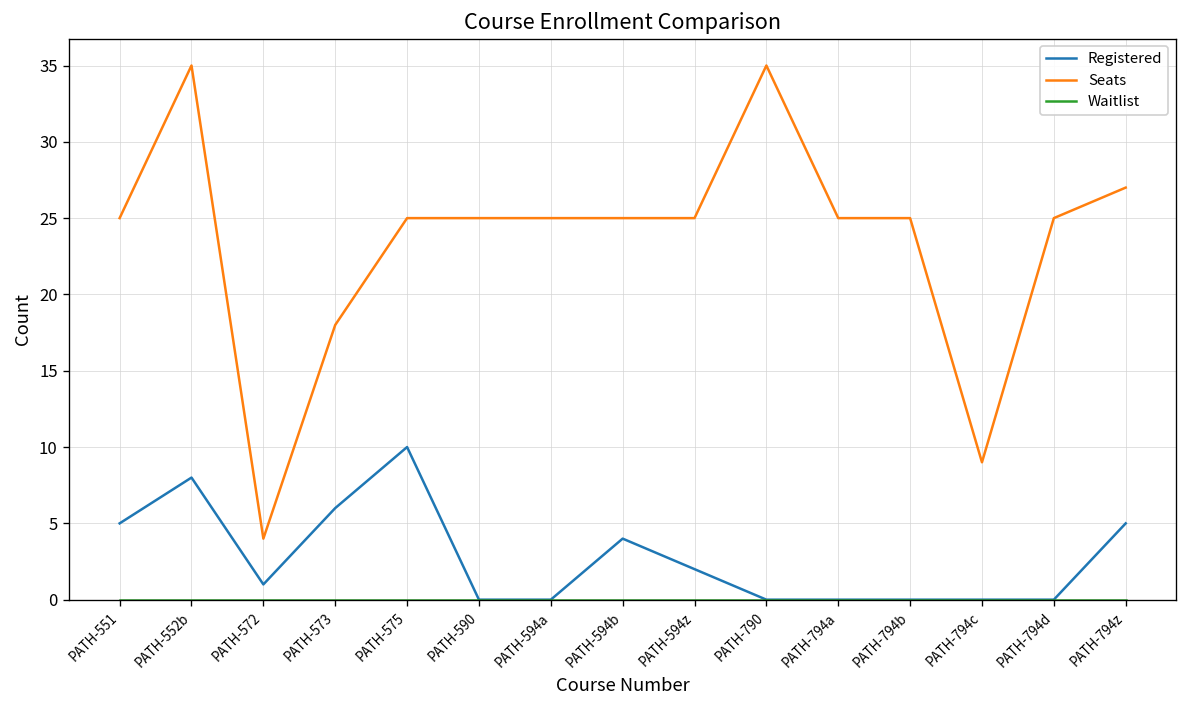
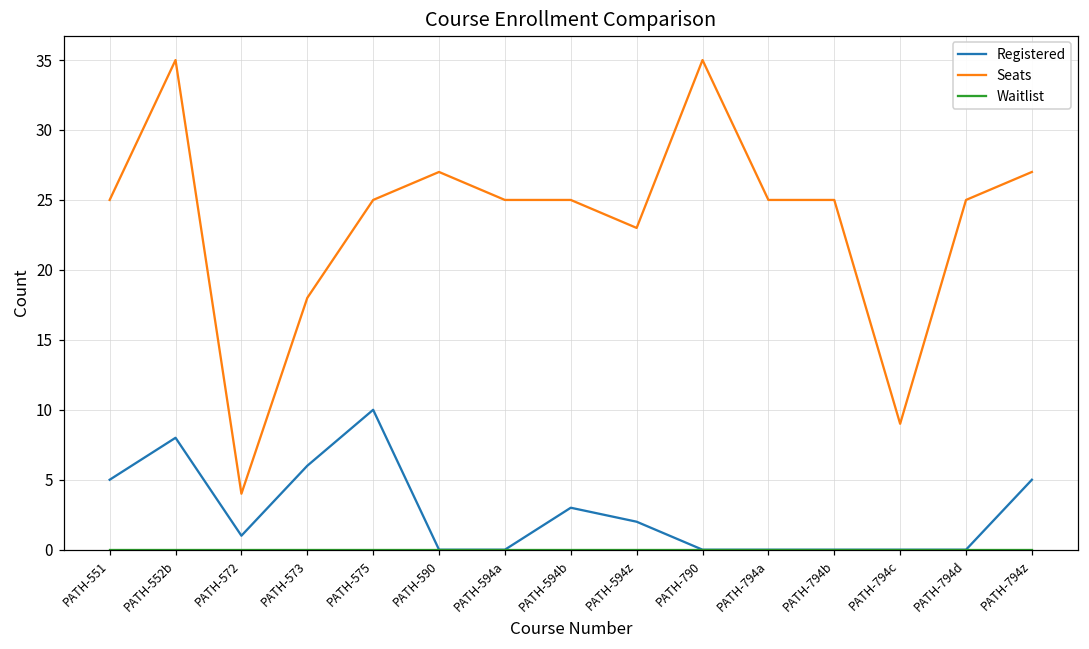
Seats, PATH-590: 25 -> 27
Registered, PATH-594b: 4 -> 3
Seats, PATH-594z: 25 -> 23
